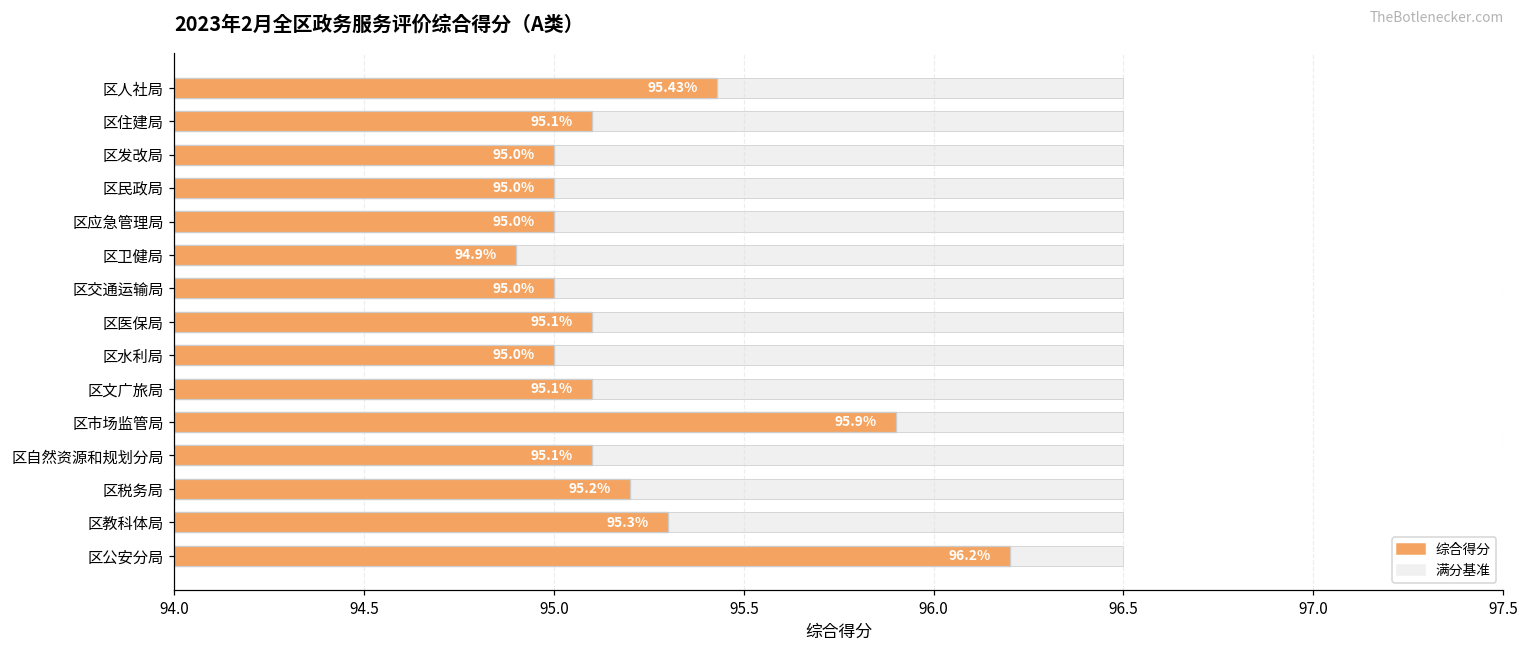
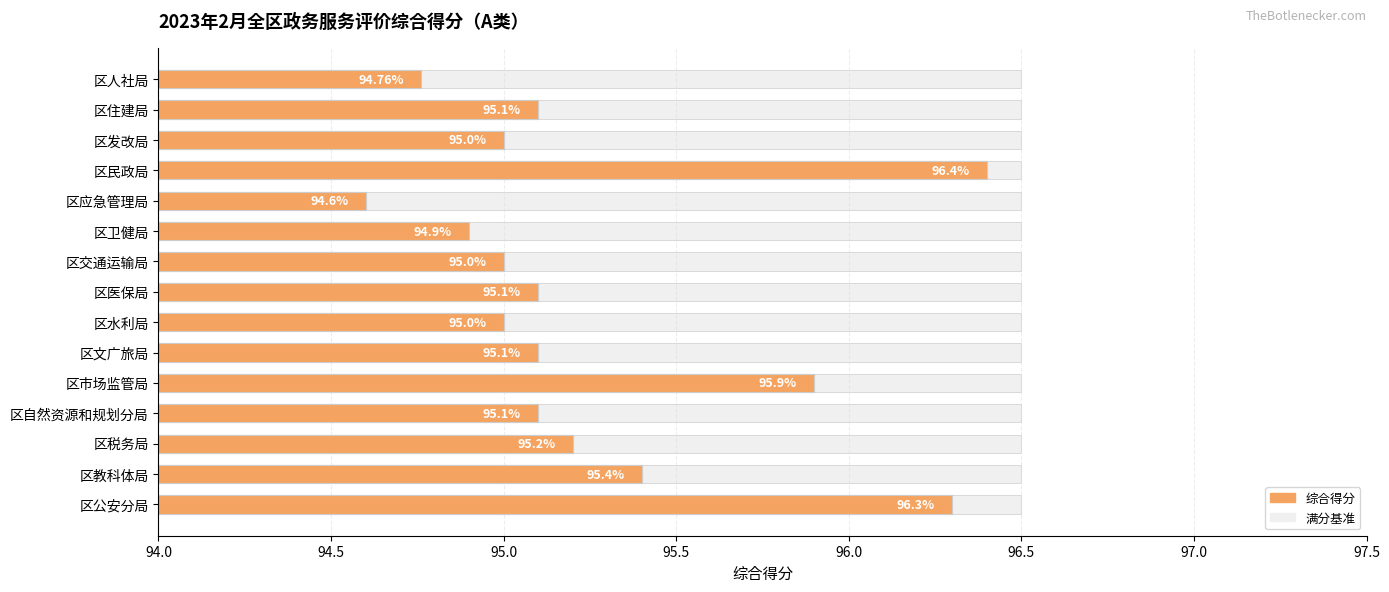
综合得分, 区人社局: 95.43% -> 94.76%
综合得分, 区民政局: 95.0% -> 96.4%
综合得分, 区应急管理局: 95.0% -> 94.6%
综合得分, 区教科体局: 95.3% -> 95.4%
综合得分, 区公安分局: 96.2% -> 96.3%
